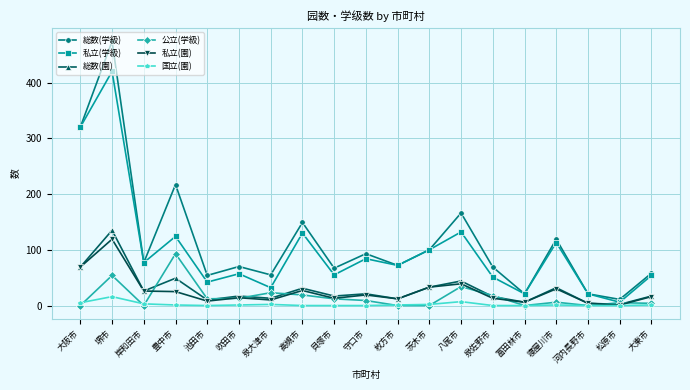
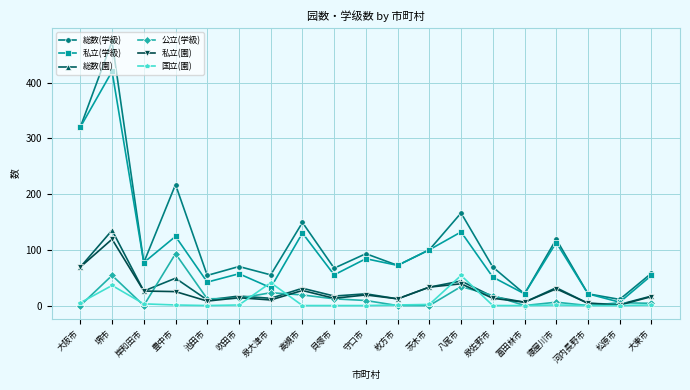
国立(園), 堺市: 20 -> 40
国立(園), 泉大津市: 0 -> 40
国立(園), 八尾市: 10 -> 50
